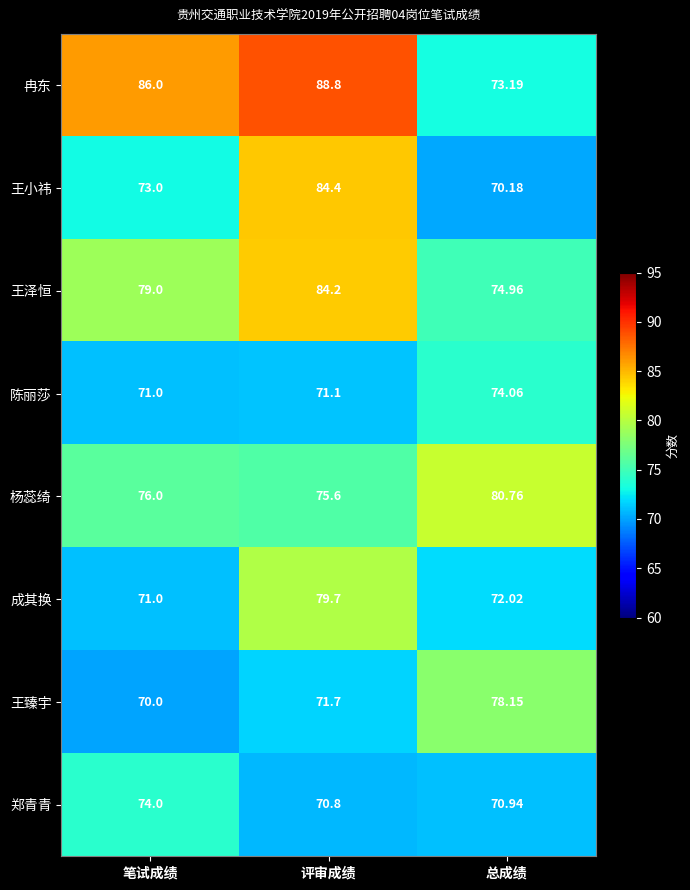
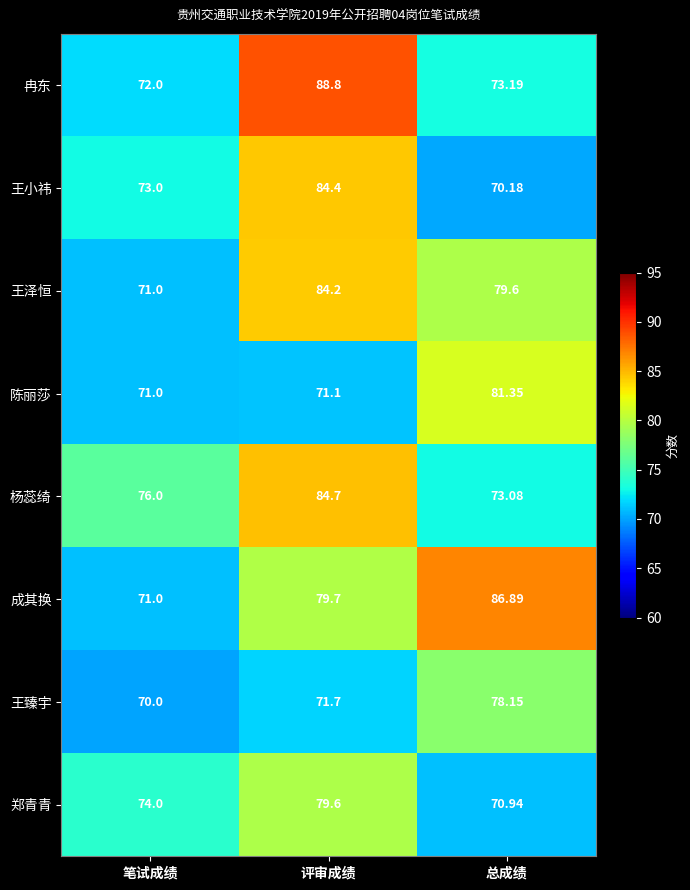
冉东, 笔试成绩: 86.0 -> 72.0
王泽恒, 笔试成绩: 79.0 -> 71.0
王泽恒, 总成绩: 74.96 -> 79.6
陈丽莎, 总成绩: 74.06 -> 81.35
杨蕊绮, 评审成绩: 75.6 -> 84.7
杨蕊绮, 总成绩: 80.76 -> 73.08
成其换, 总成绩: 72.02 -> 86.89
郑青青, 评审成绩: 70.8 -> 79.6
